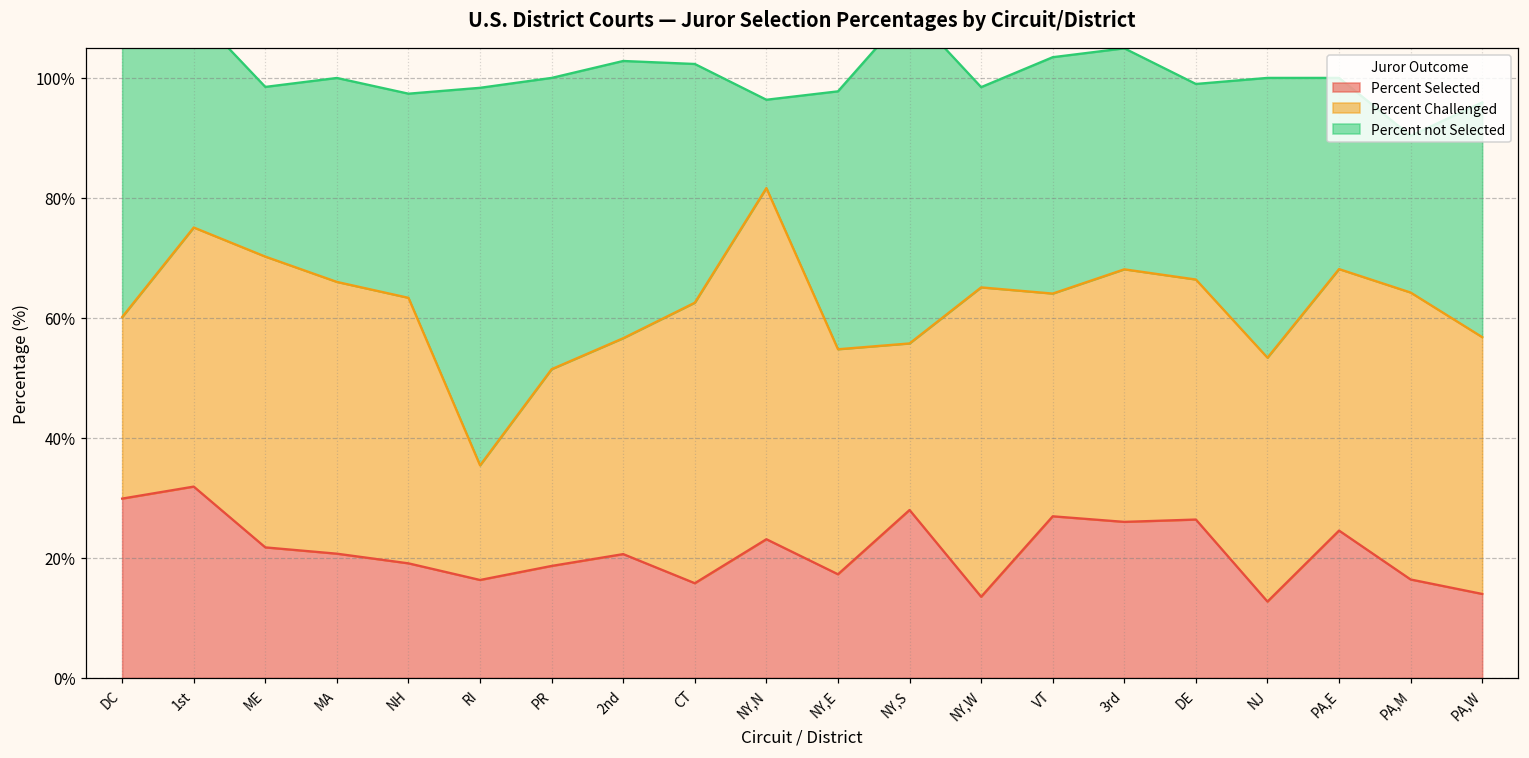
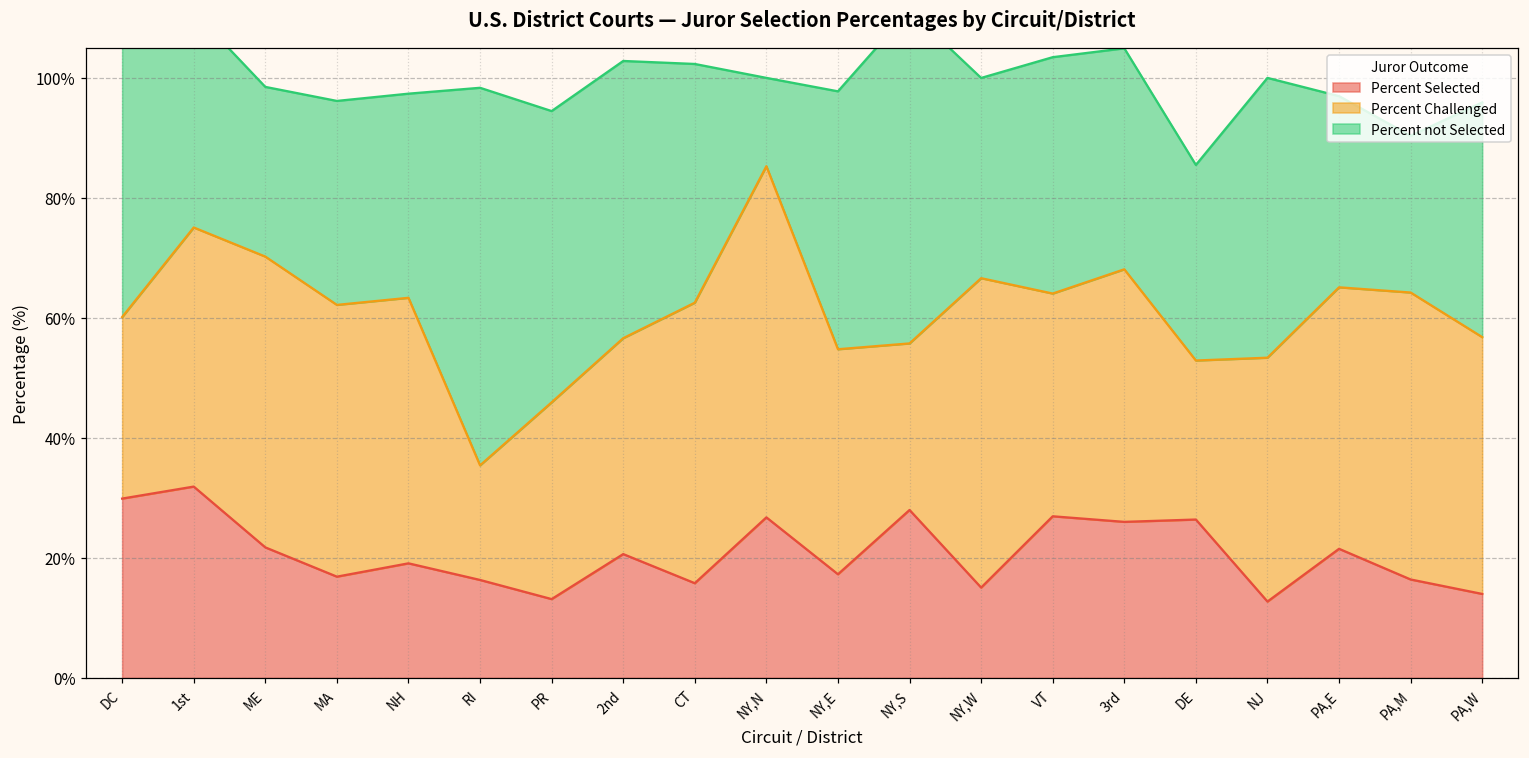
Percent Selected, MA: 21% -> 17%
Percent Selected, PR: 19% -> 13%
Percent Selected, NY,N: 23% -> 27%
Percent Selected, NY,W: 14% -> 15%
Percent Challenged, DE: 40% -> 27%
Percent Selected, PA,E: 25% -> 22%
